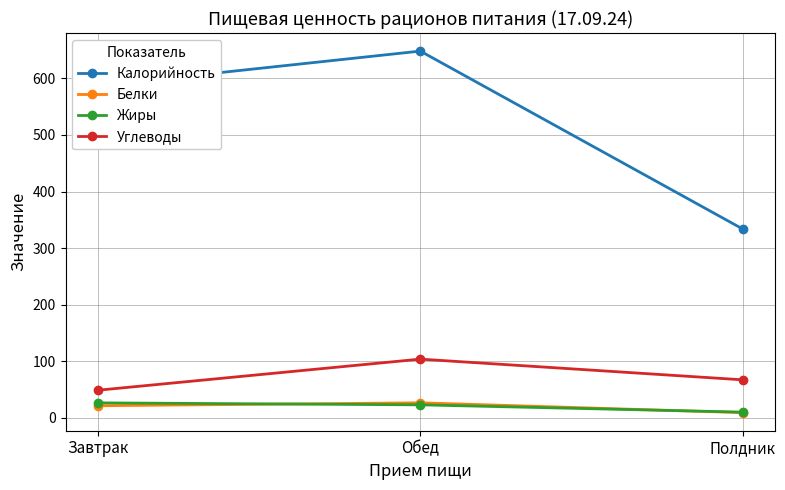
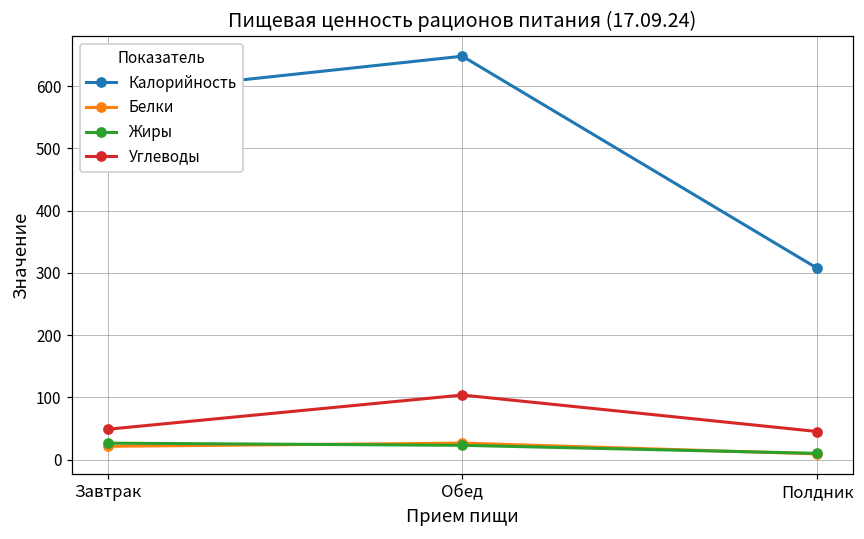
Калорийность, Полдник: 330 -> 310
Углеводы, Полдник: 70 -> 50
